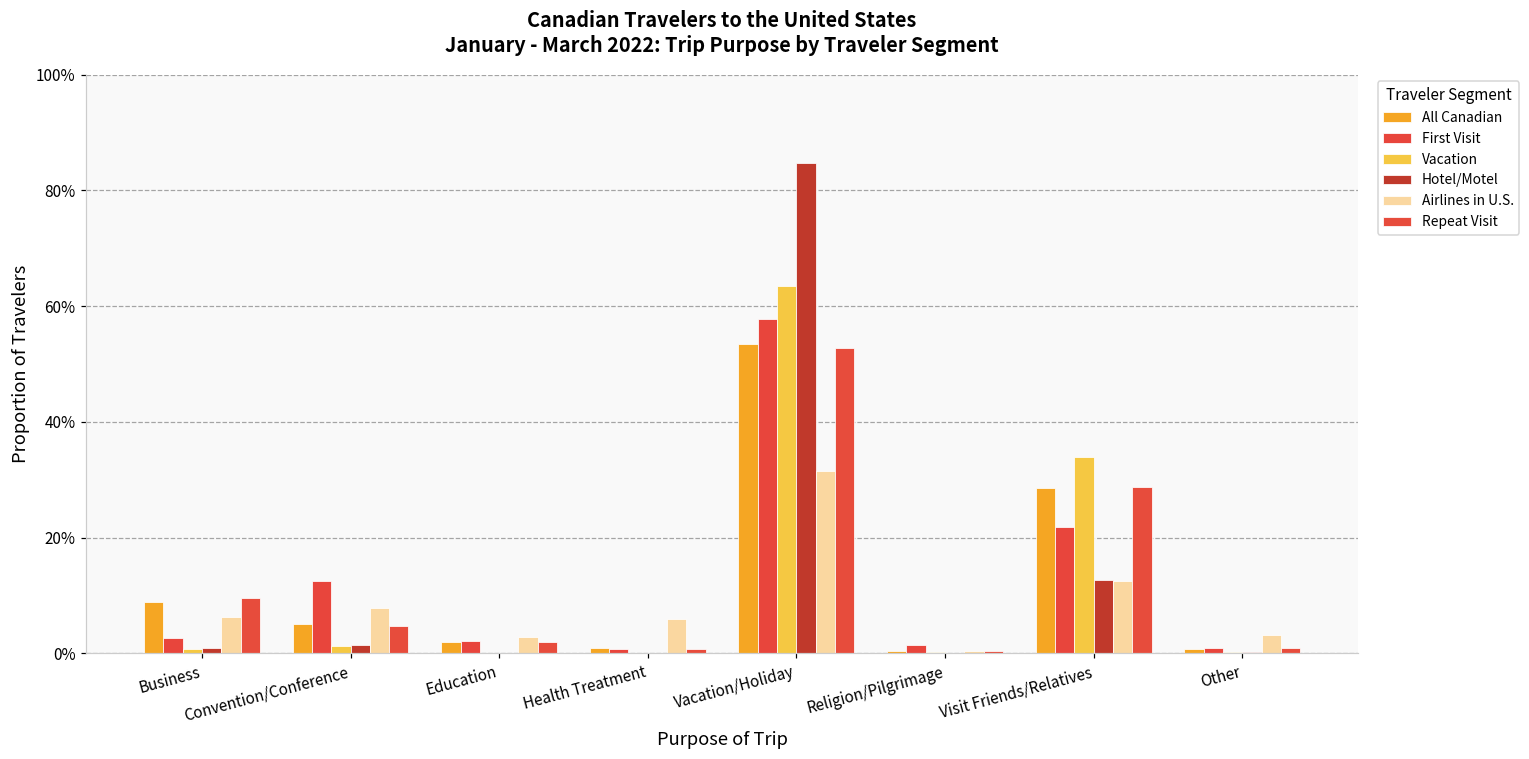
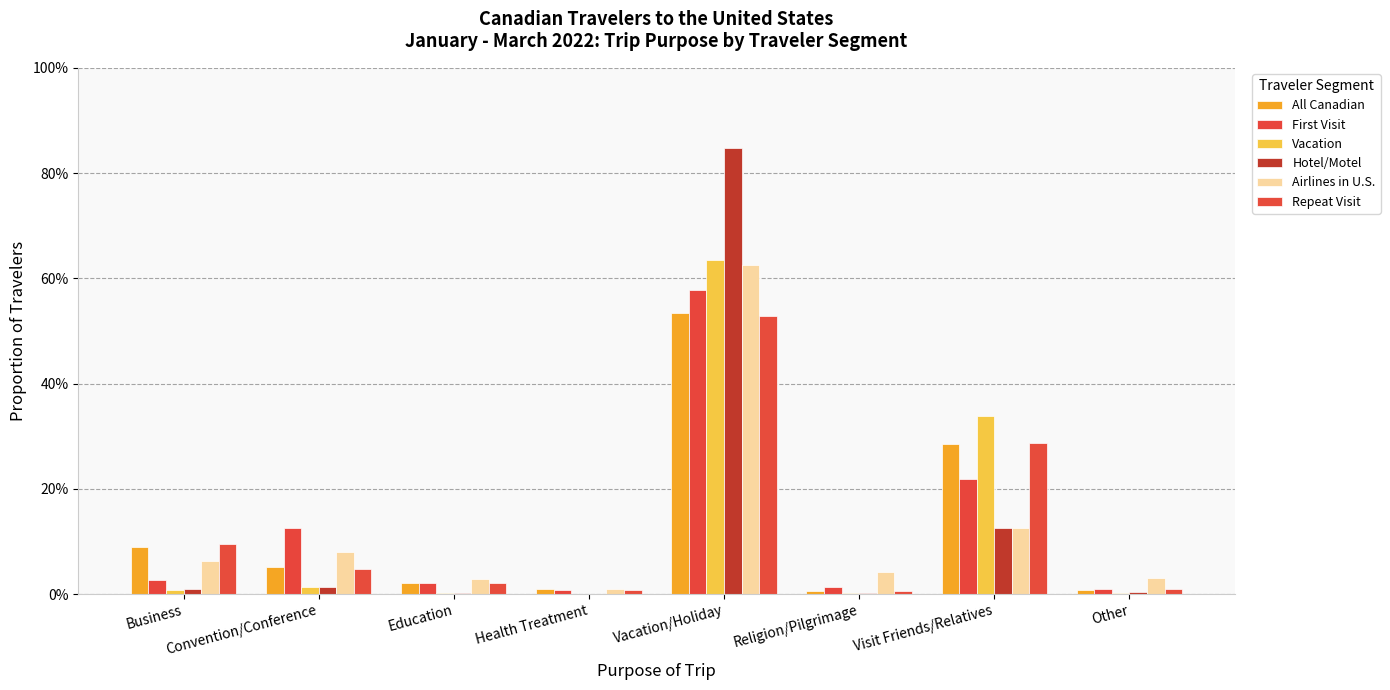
Airlines in U.S., Health Treatment: 6% -> 1%
Airlines in U.S., Vacation/Holiday: 32% -> 63%
Airlines in U.S., Religion/Pilgrimage: 1% -> 4%
